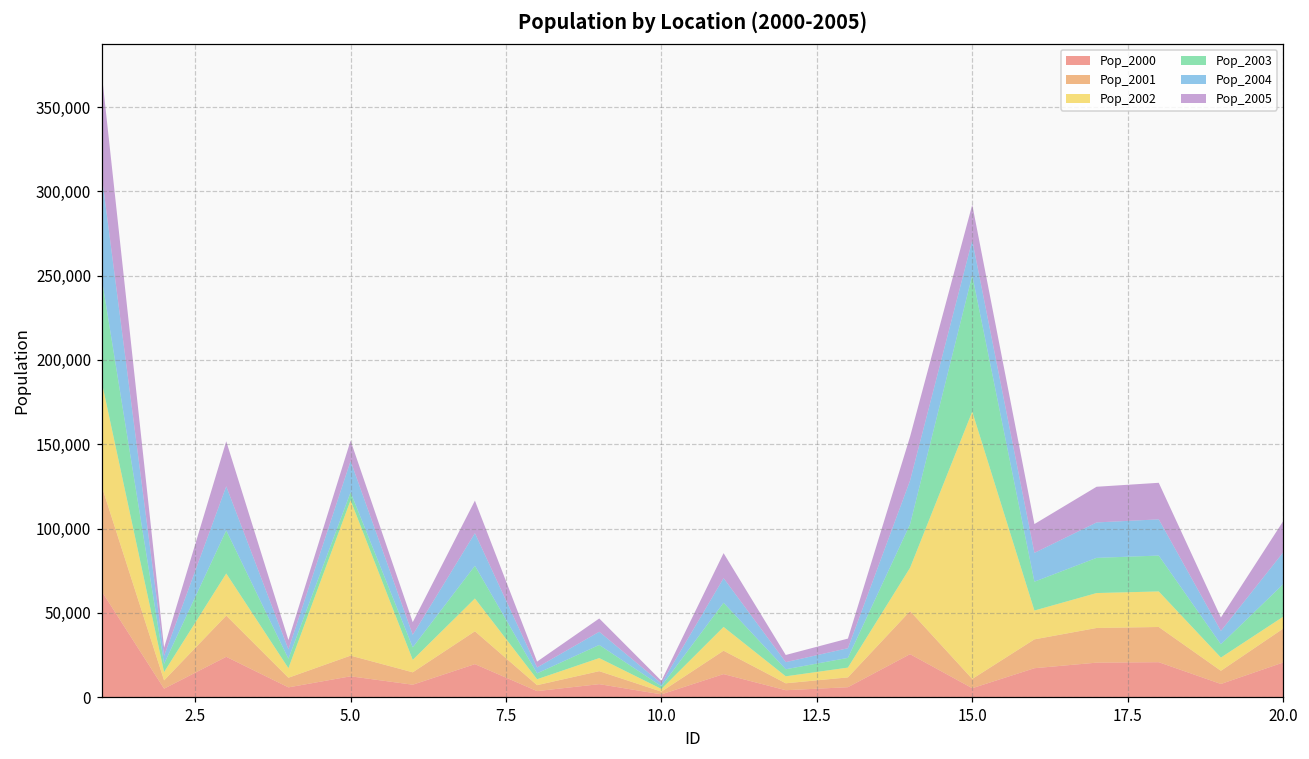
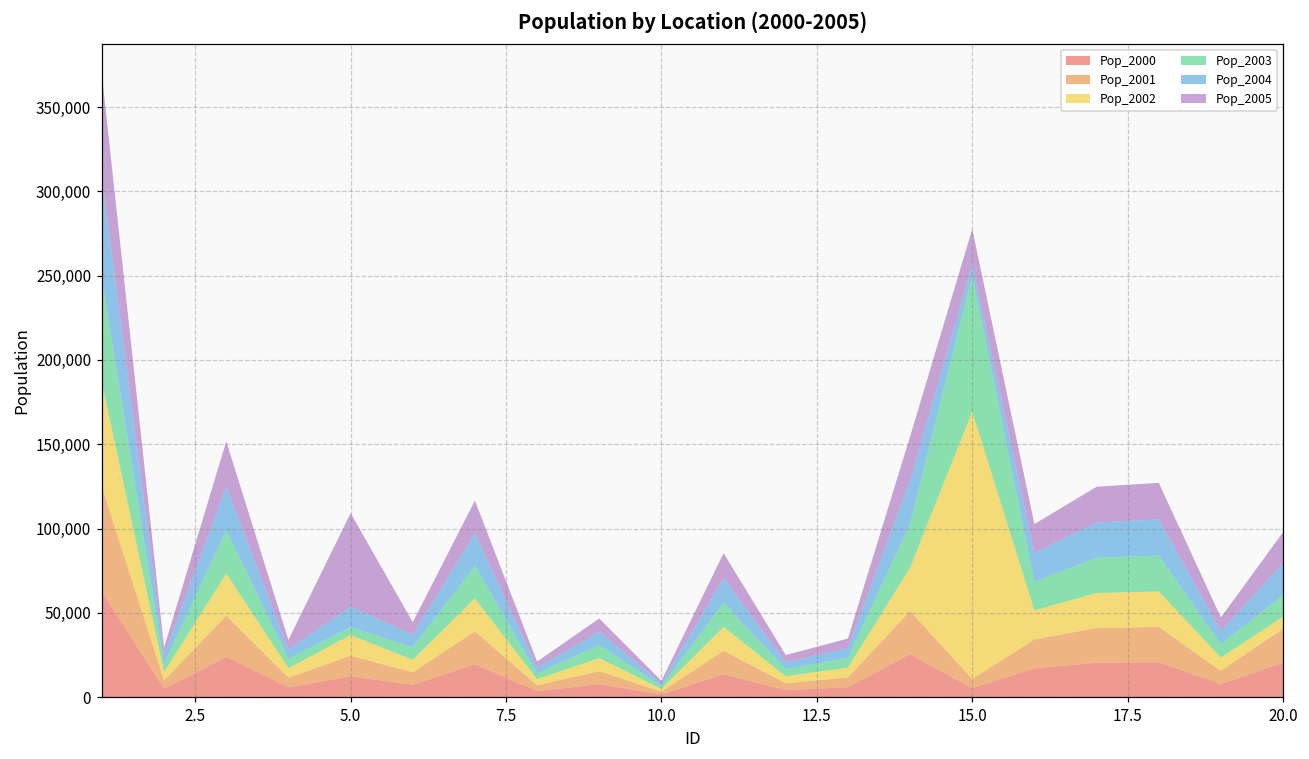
Pop_2002, 5.0: 92,000 -> 12,000
Pop_2004, 5.0: 19,000 -> 12,000
Pop_2005, 5.0: 12,000 -> 55,000
Pop_2004, 15.0: 21,000 -> 6,000
Pop_2003, 20.0: 19,000 -> 13,000
